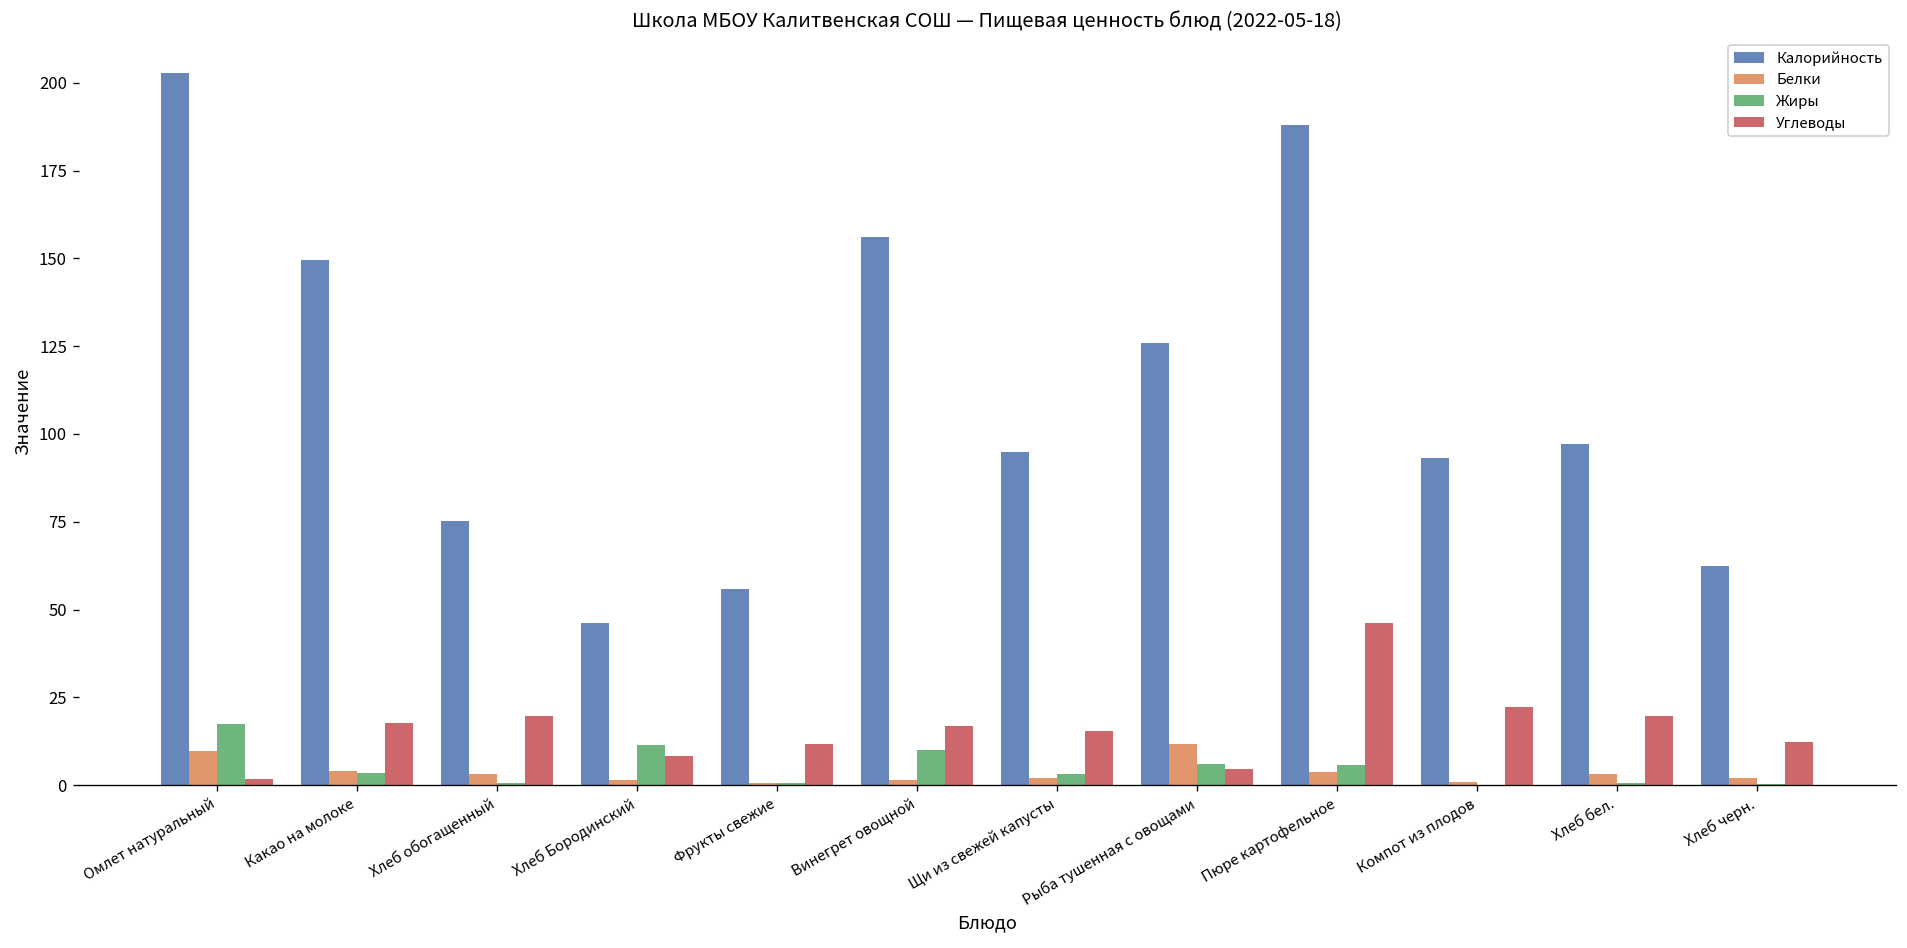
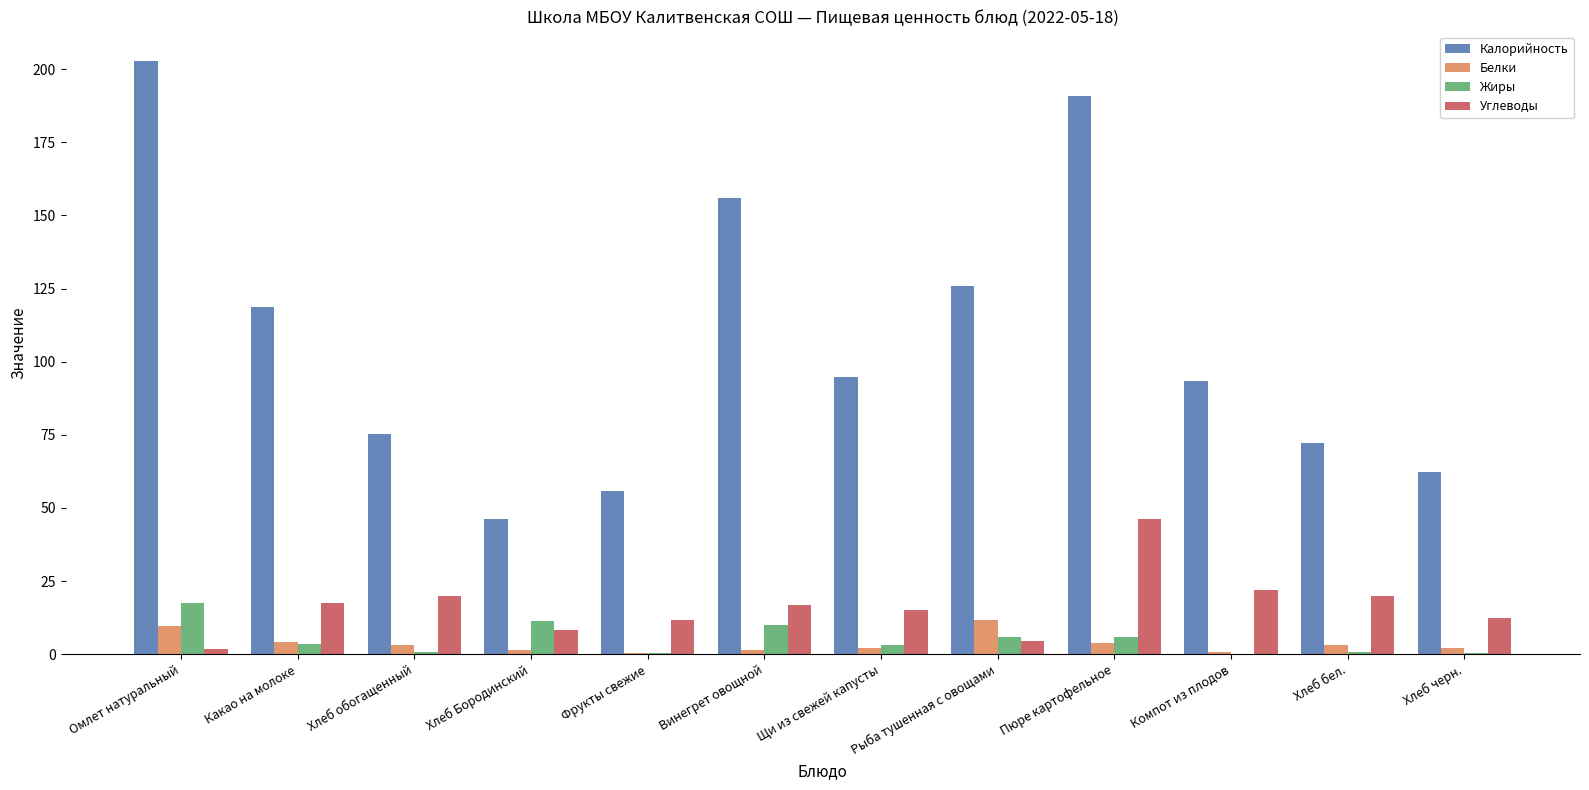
Калорийность, Какао на молоке: 150 -> 119
Калорийность, Пюре картофельное: 188 -> 191
Калорийность, Хлеб бел.: 97 -> 72
